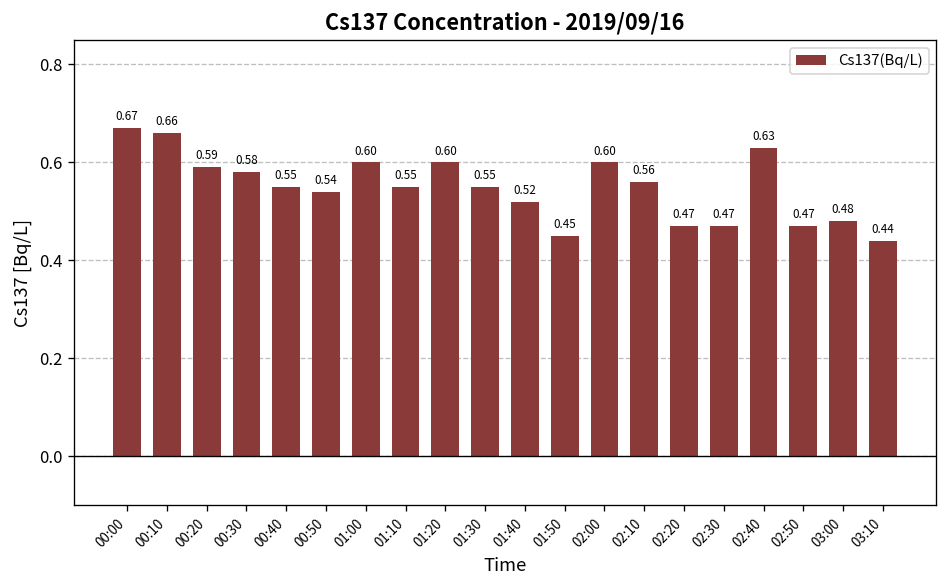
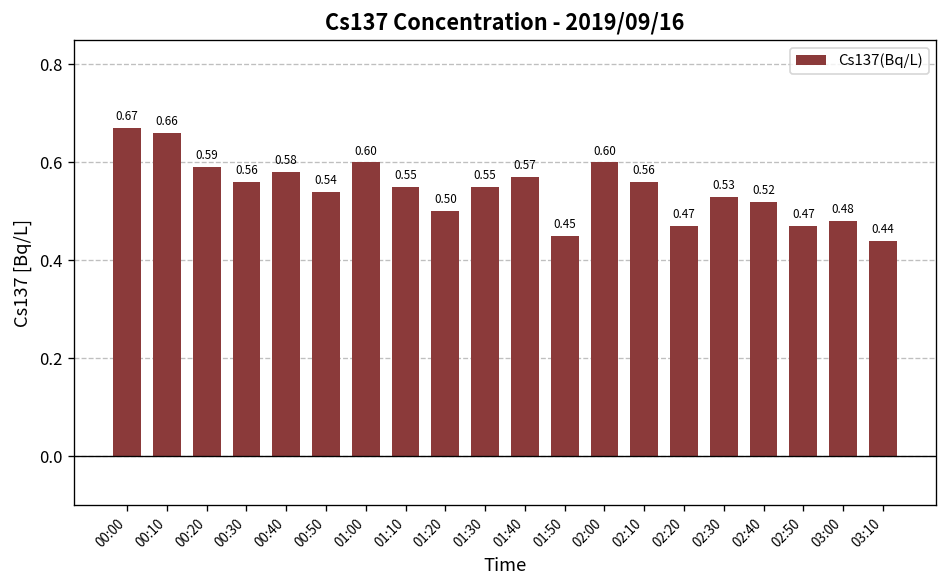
00:30: 0.58 -> 0.56
00:40: 0.55 -> 0.58
01:20: 0.60 -> 0.50
01:40: 0.52 -> 0.57
02:30: 0.47 -> 0.53
02:40: 0.63 -> 0.52
